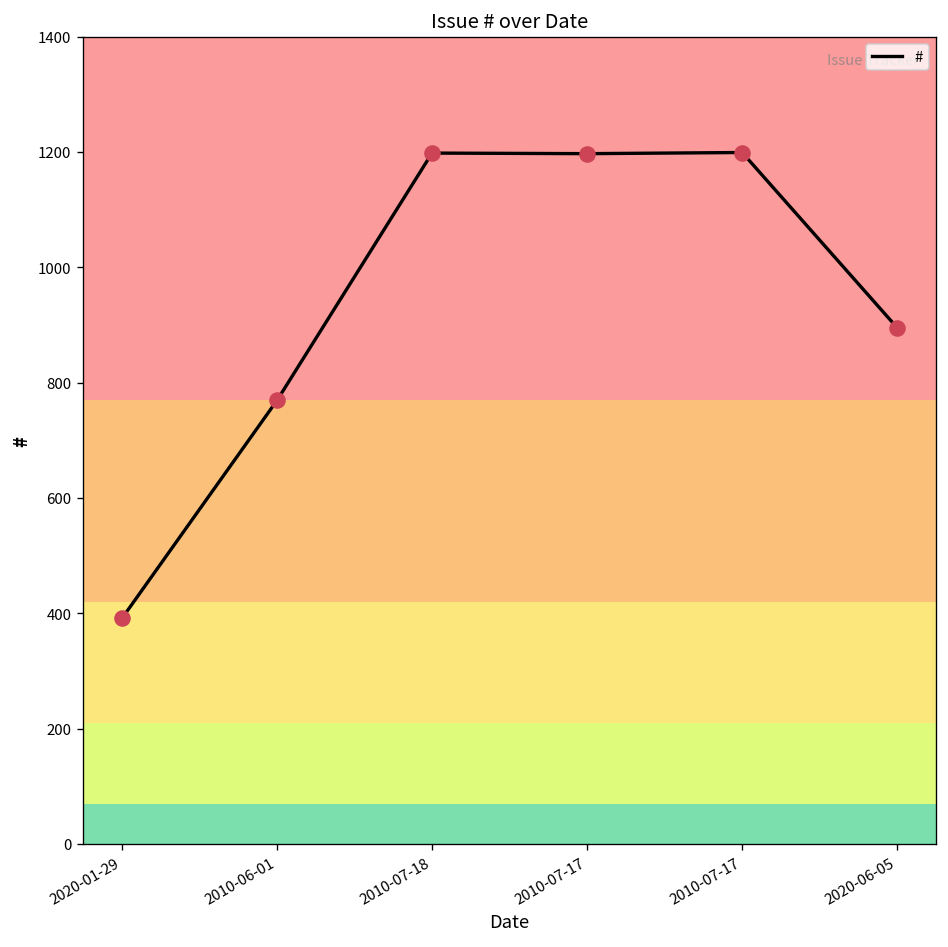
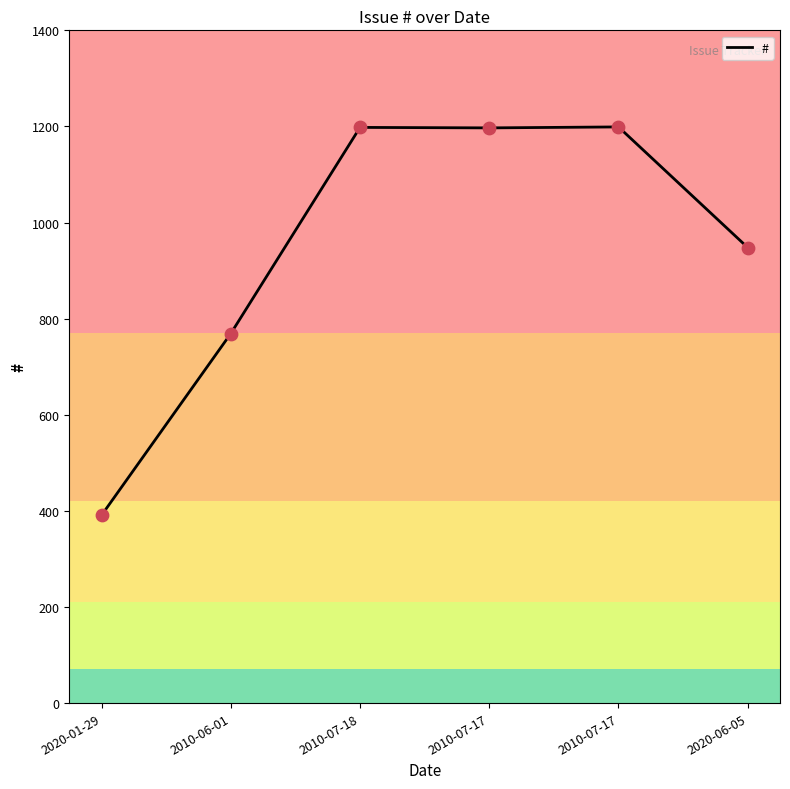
2020-06-05: 900 -> 950
